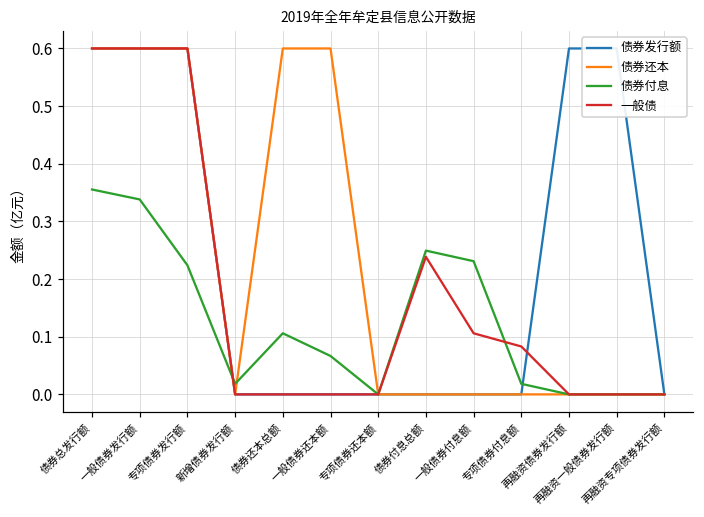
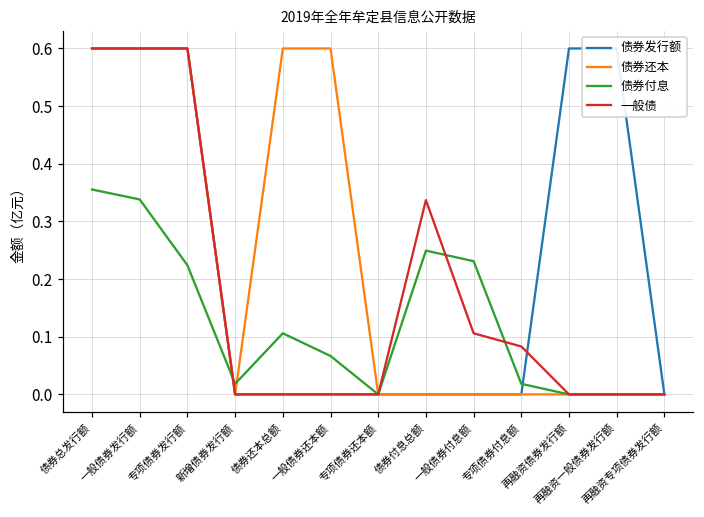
一般债, 债券付息总额: 0.24 -> 0.34
